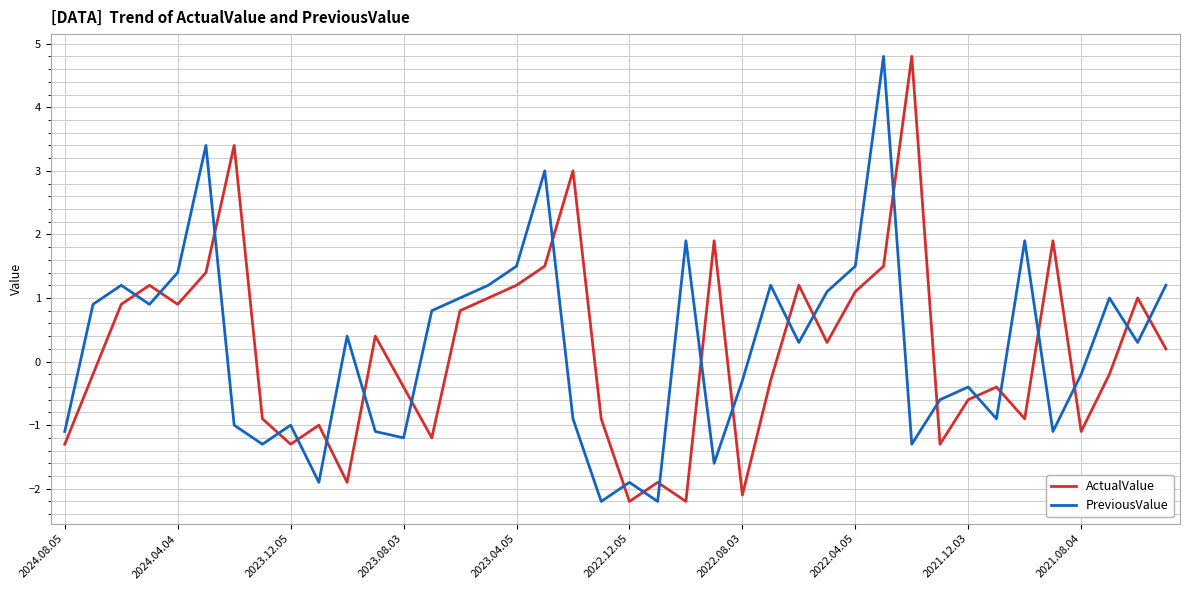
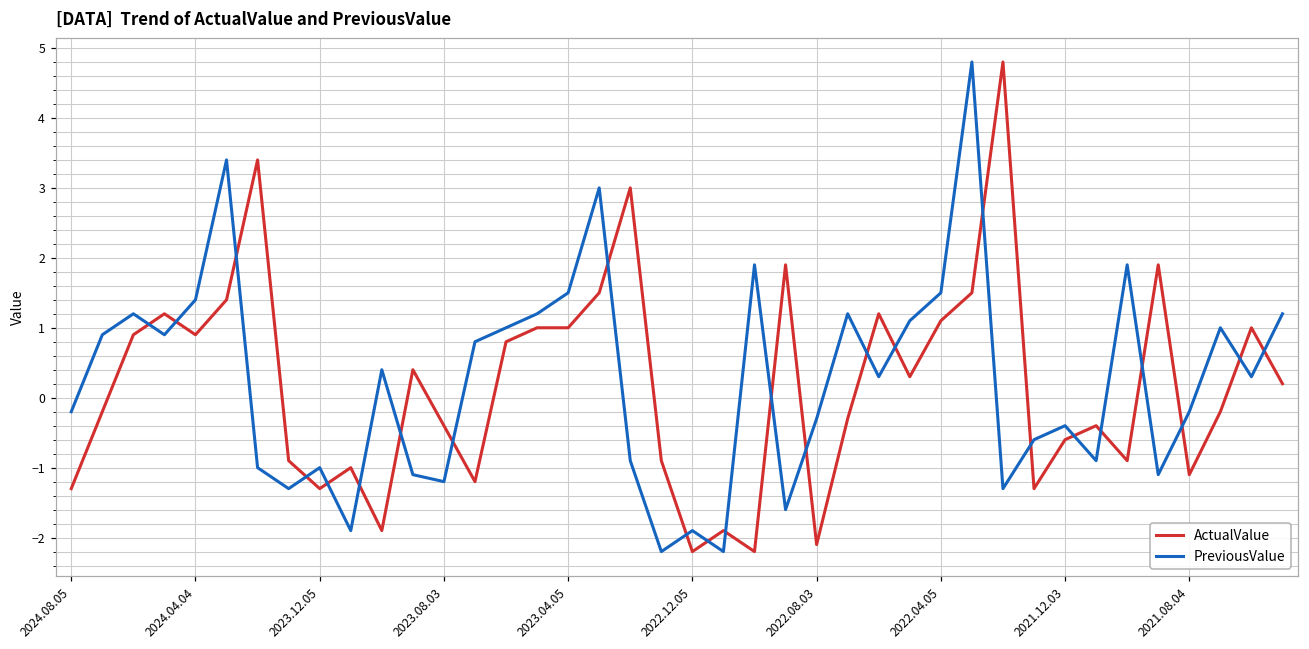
PreviousValue, 2024.08.05: -1.1 -> -0.2
ActualValue, 2023.04.05: 1.2 -> 1.0
